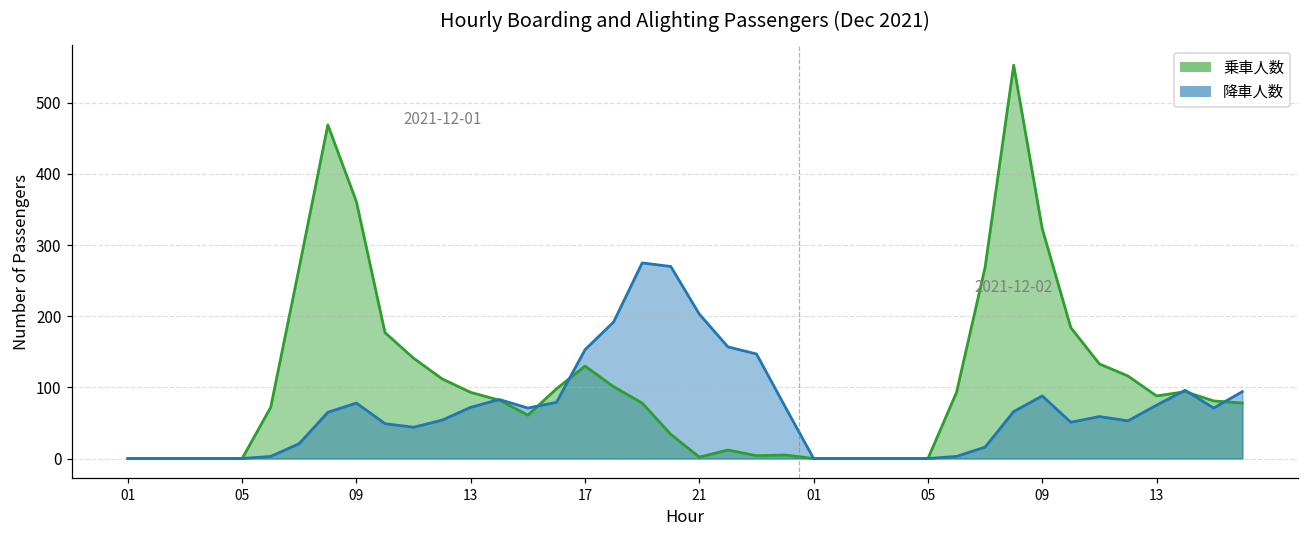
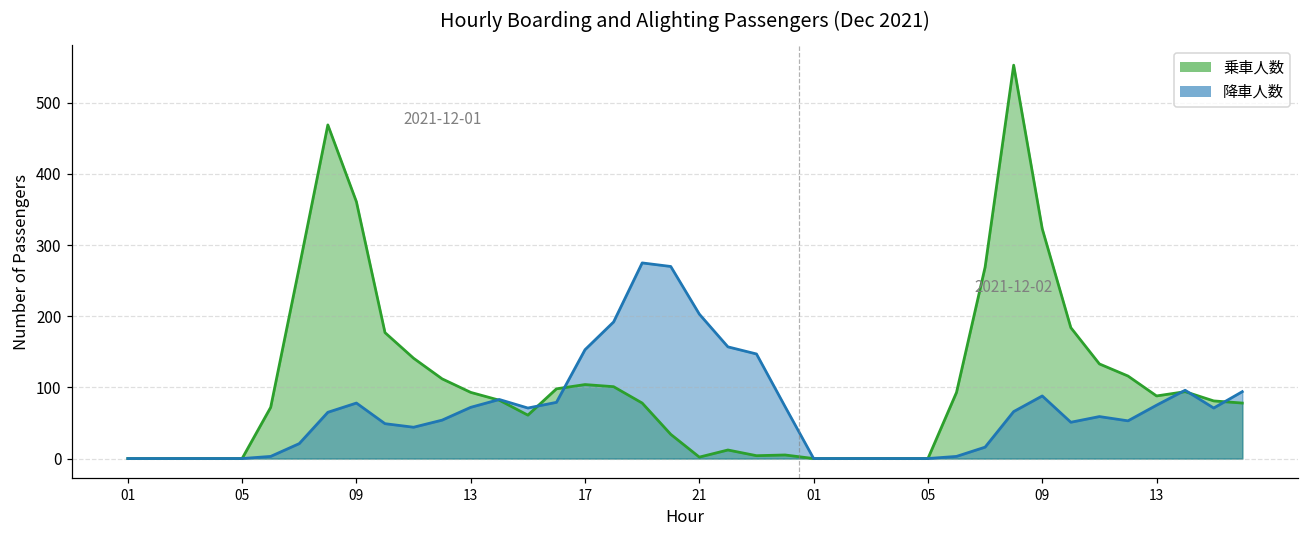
乗車人数, 17: 130 -> 100
